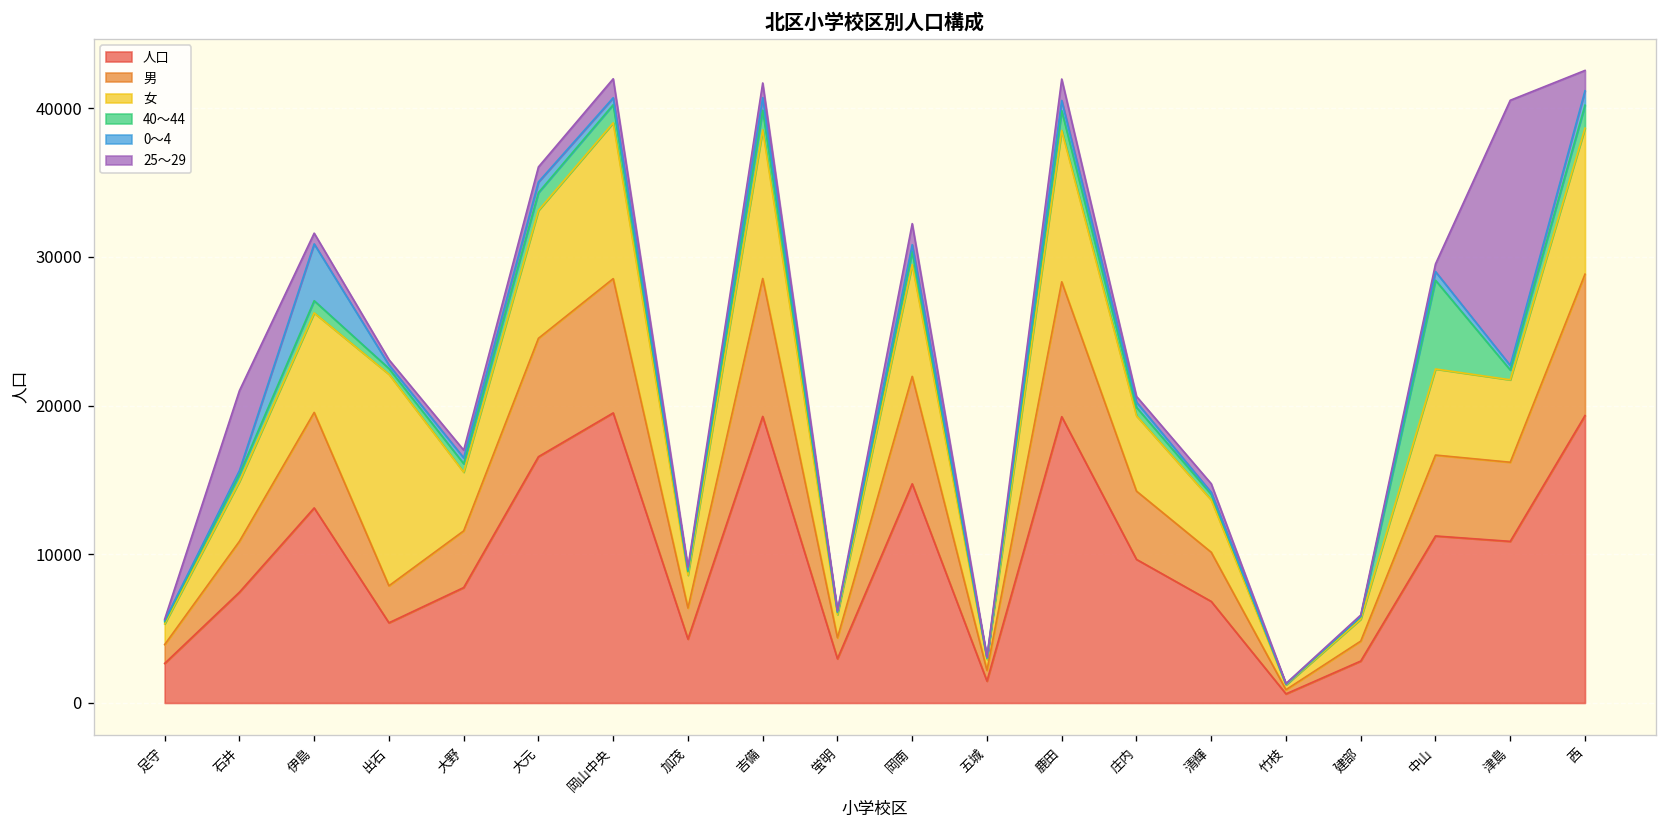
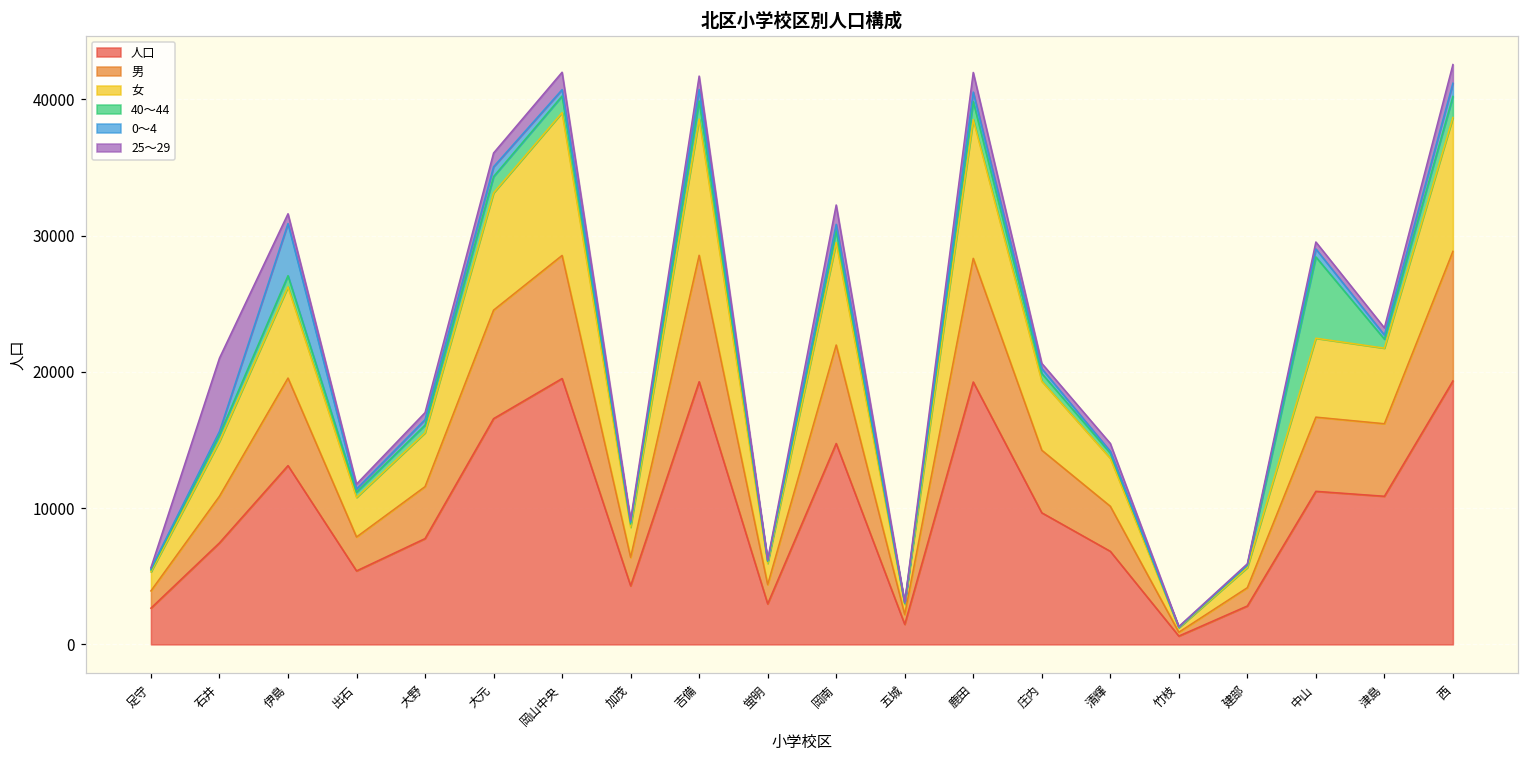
女, 出石: 14200 -> 2900
25～29, 津島: 17800 -> 500
